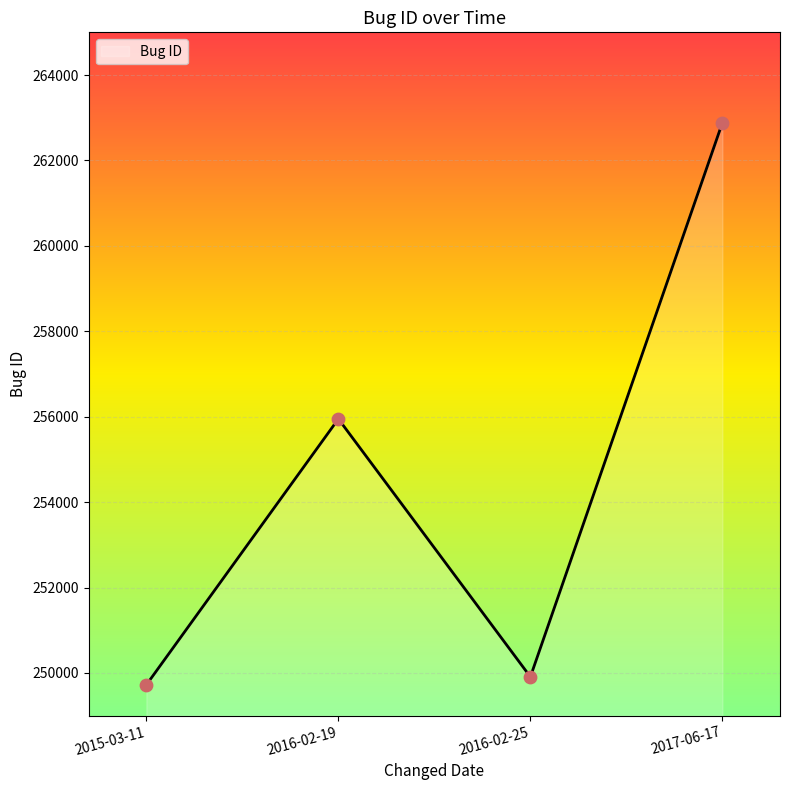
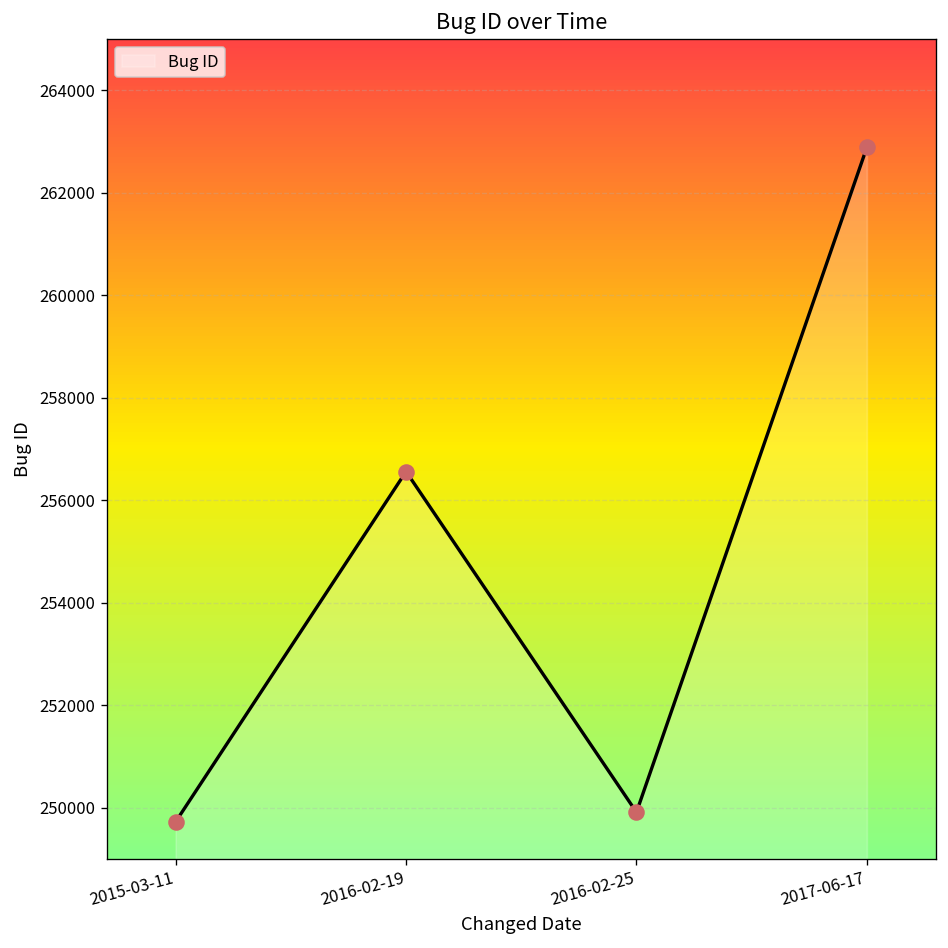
2016-02-19: 255900 -> 256600
